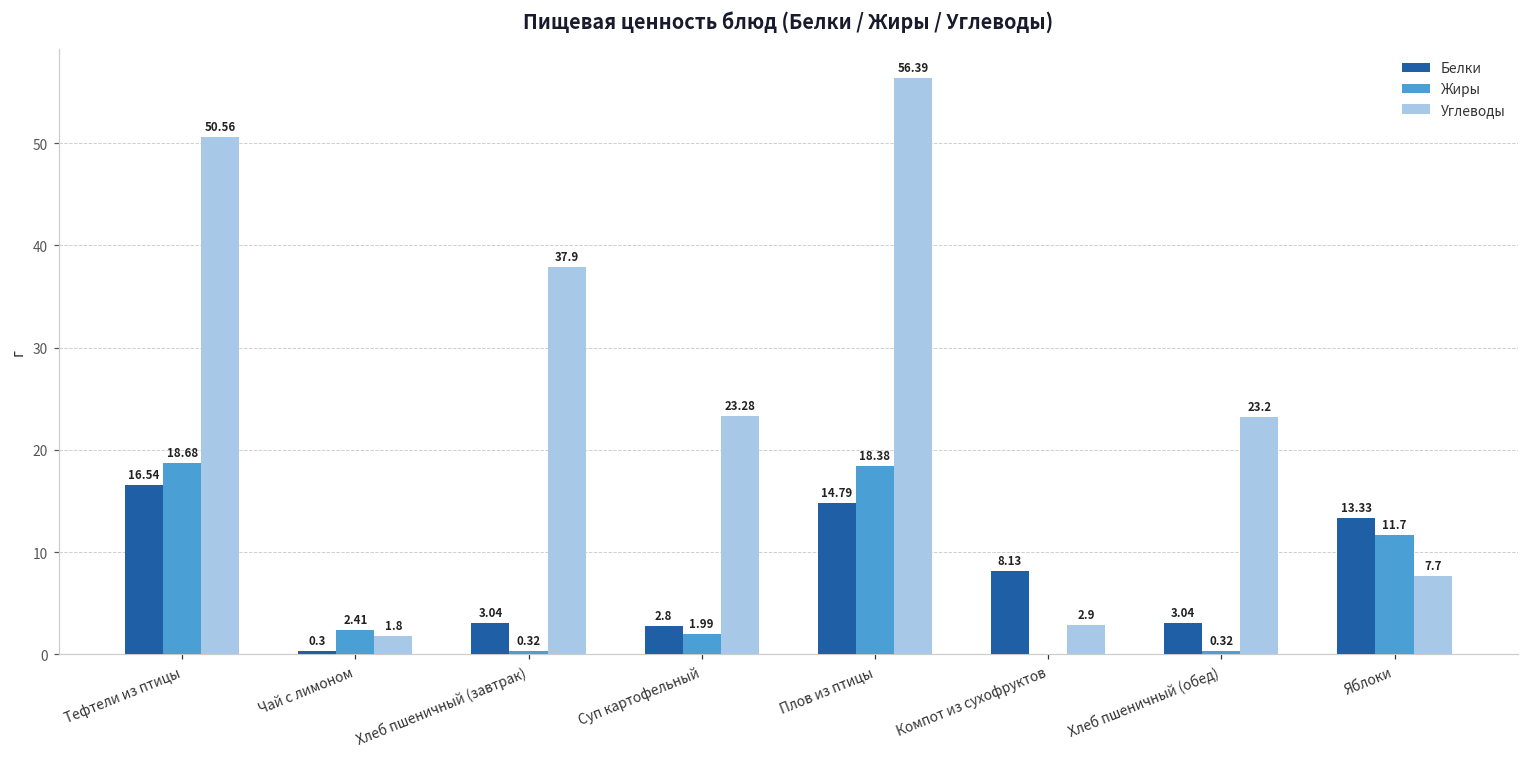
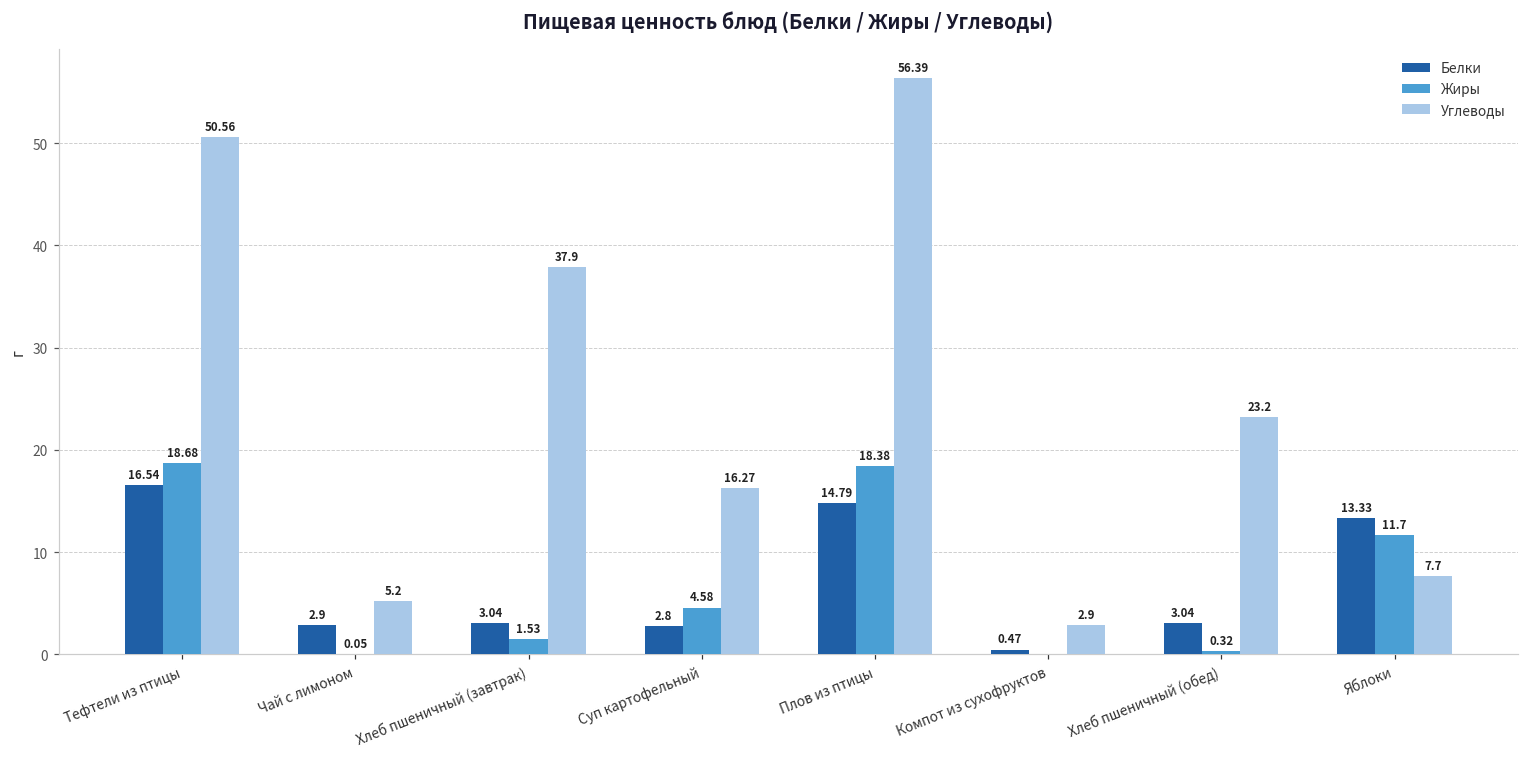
Белки, Чай с лимоном: 0.3 -> 2.9
Жиры, Чай с лимоном: 2.41 -> 0.05
Углеводы, Чай с лимоном: 1.8 -> 5.2
Жиры, Хлеб пшеничный (завтрак): 0.32 -> 1.53
Жиры, Суп картофельный: 1.99 -> 4.58
Углеводы, Суп картофельный: 23.28 -> 16.27
Белки, Компот из сухофруктов: 8.13 -> 0.47
